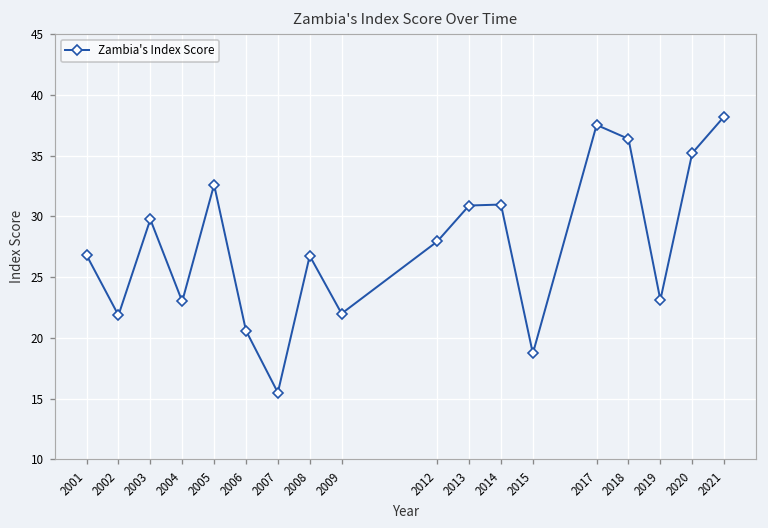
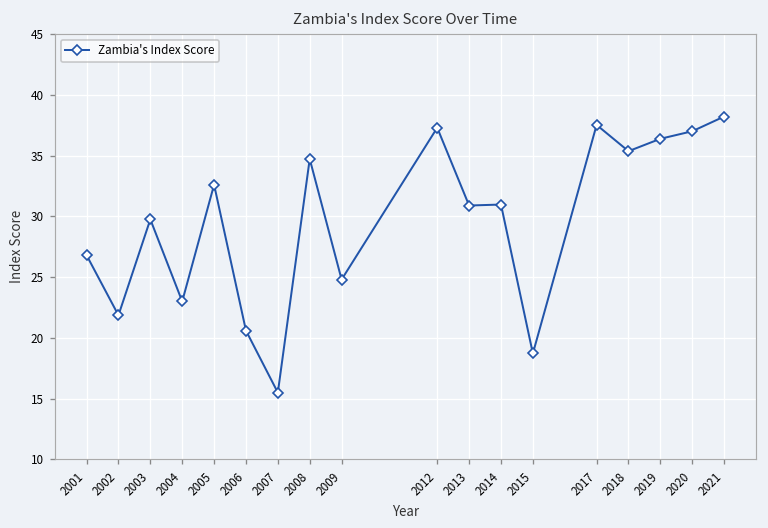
2008: 26.8 -> 34.7
2009: 22.0 -> 24.8
2012: 27.9 -> 37.3
2018: 36.4 -> 35.4
2019: 23.1 -> 36.4
2020: 35.2 -> 37.0
